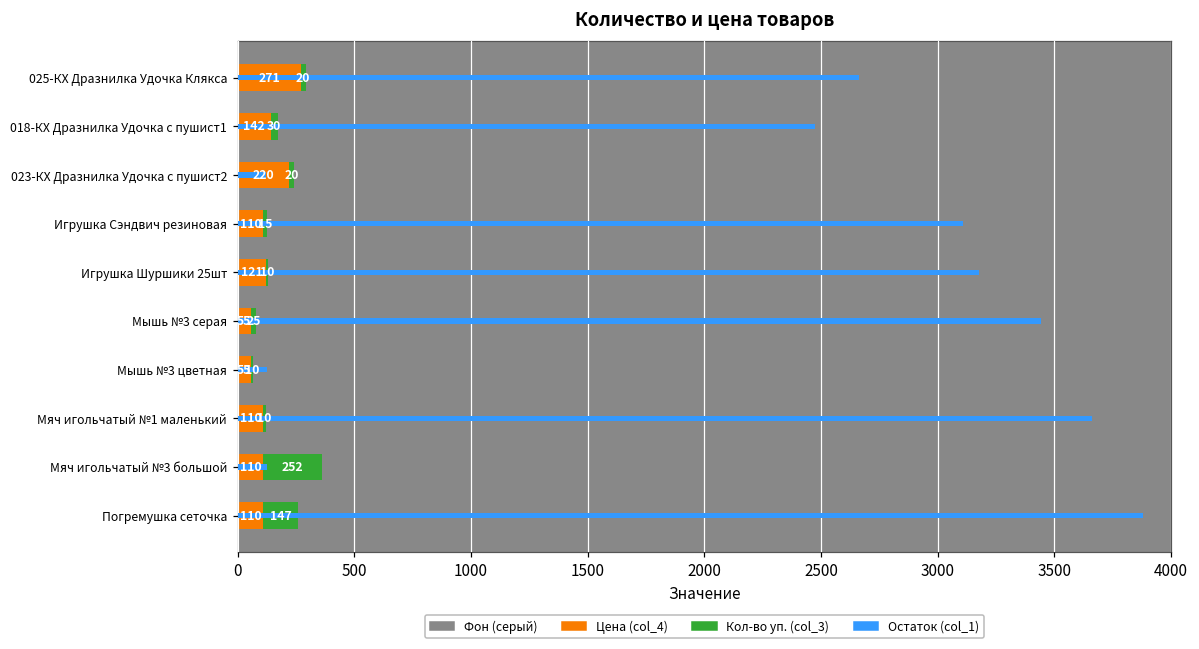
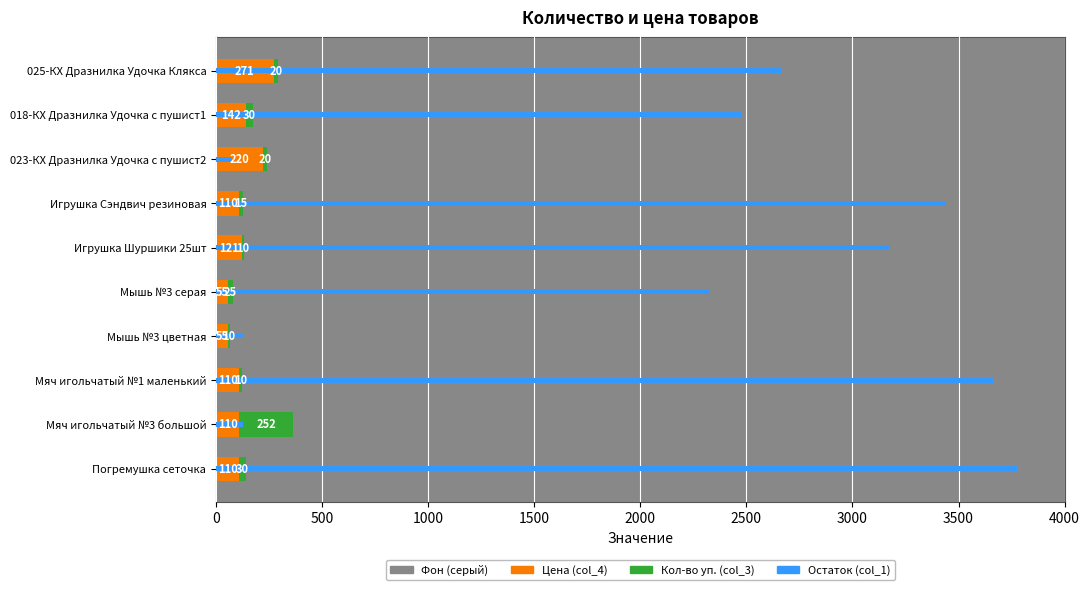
Остаток (col_1), 023-КХ Дразнилка Удочка с пушист2: 120 -> 80
Остаток (col_1), Игрушка Сэндвич резиновая: 3110 -> 3440
Остаток (col_1), Мышь №3 серая: 3440 -> 2330
Кол-во уп. (col_3), Погремушка сеточка: 147 -> 30
Остаток (col_1), Погремушка сеточка: 3880 -> 3770
